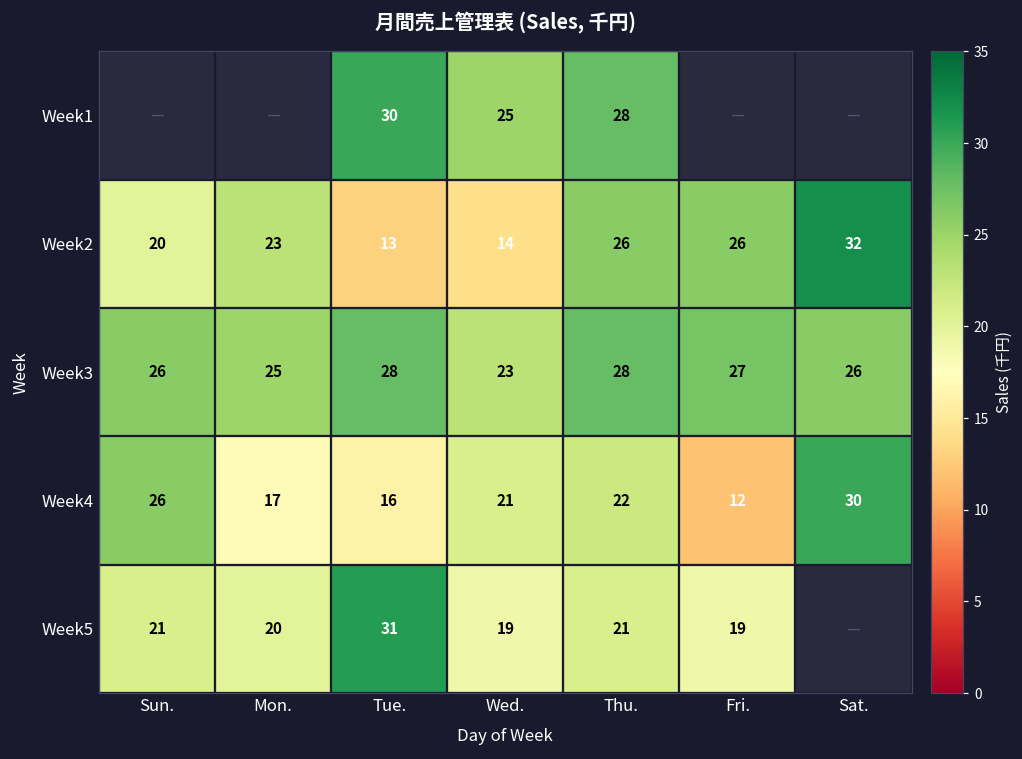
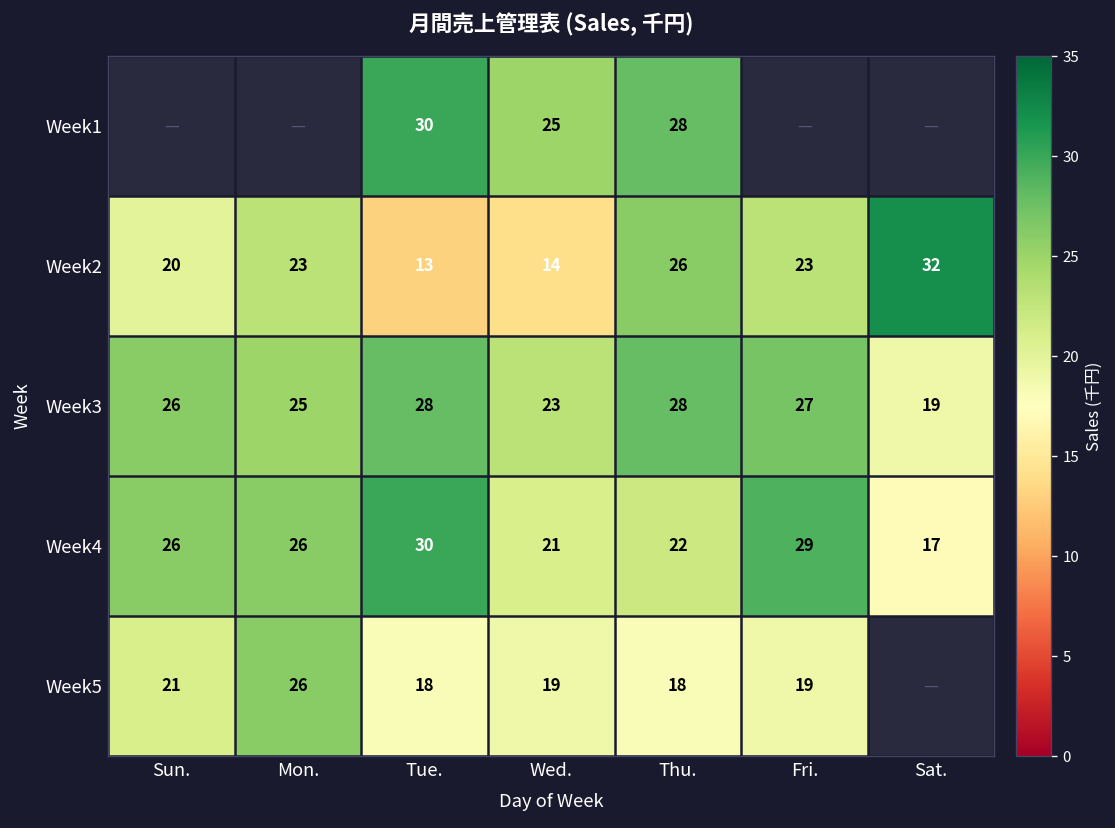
Week2, Fri.: 26 -> 23
Week3, Sat.: 26 -> 19
Week4, Mon.: 17 -> 26
Week4, Tue.: 16 -> 30
Week4, Fri.: 12 -> 29
Week4, Sat.: 30 -> 17
Week5, Mon.: 20 -> 26
Week5, Tue.: 31 -> 18
Week5, Thu.: 21 -> 18
